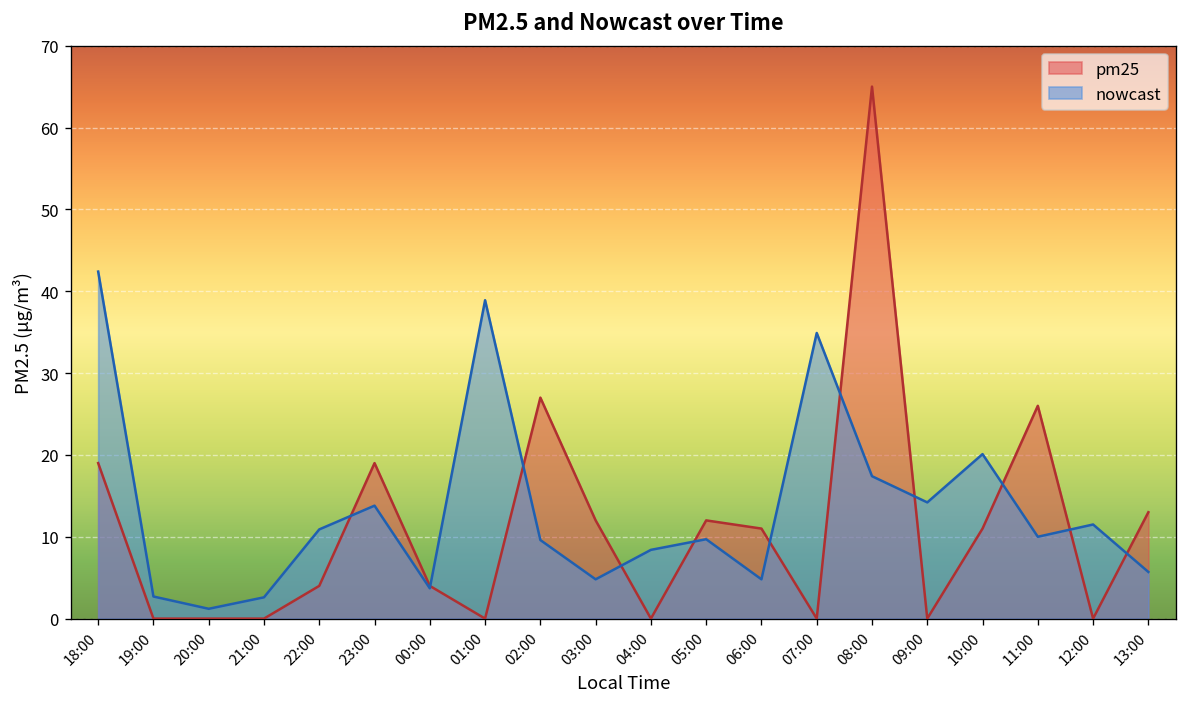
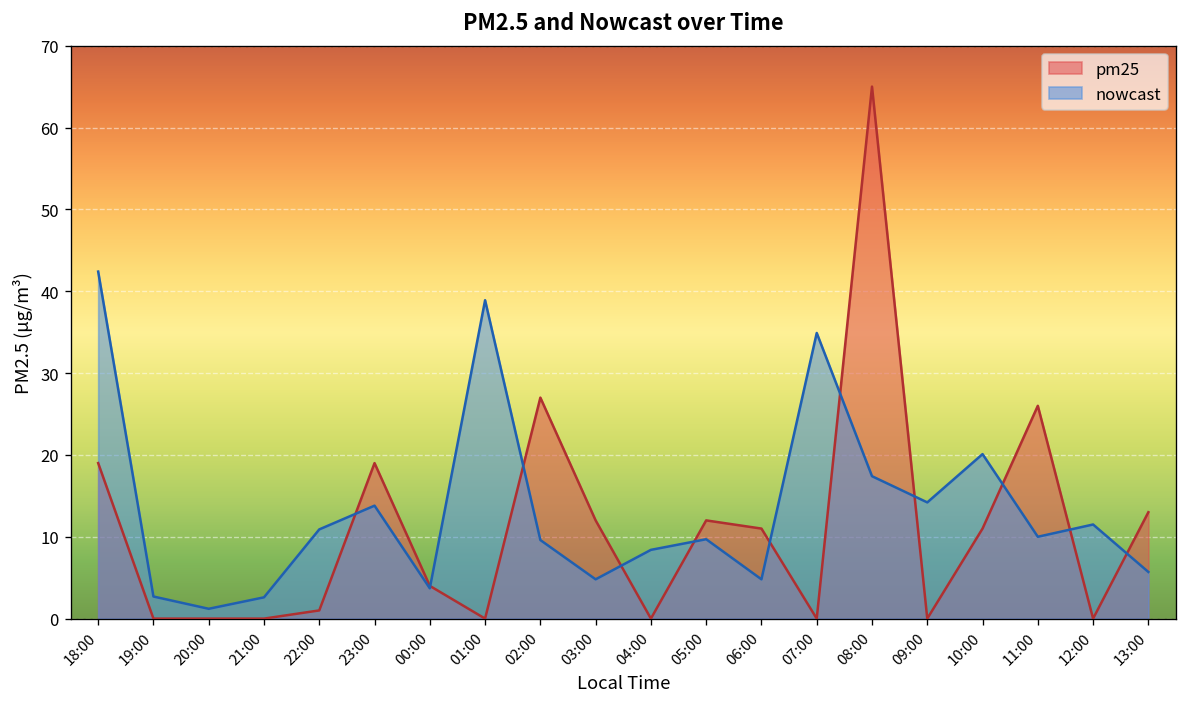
pm25, 22:00: 4 -> 1
